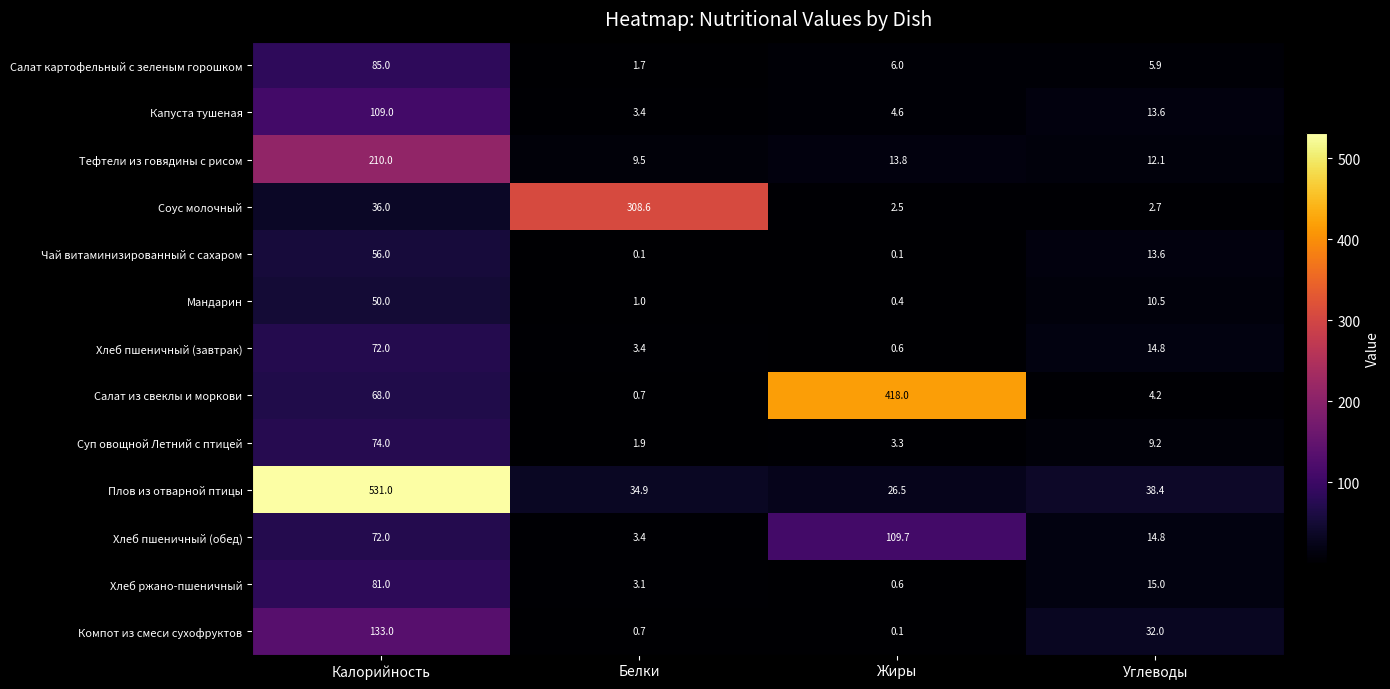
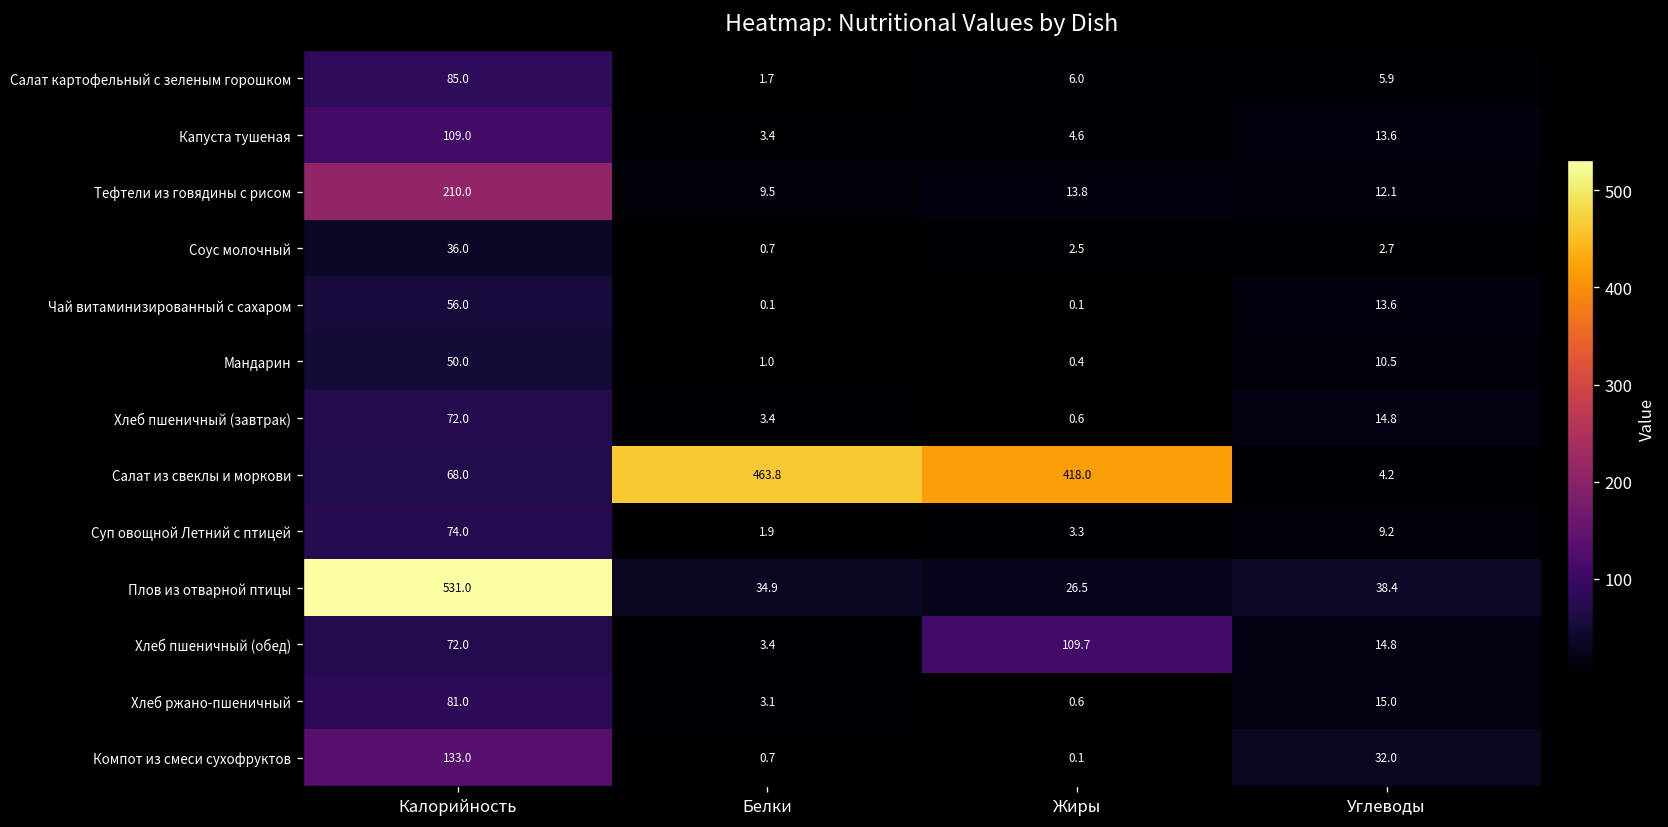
Соус молочный, Белки: 308.6 -> 0.7
Салат из свеклы и моркови, Белки: 0.7 -> 463.8
